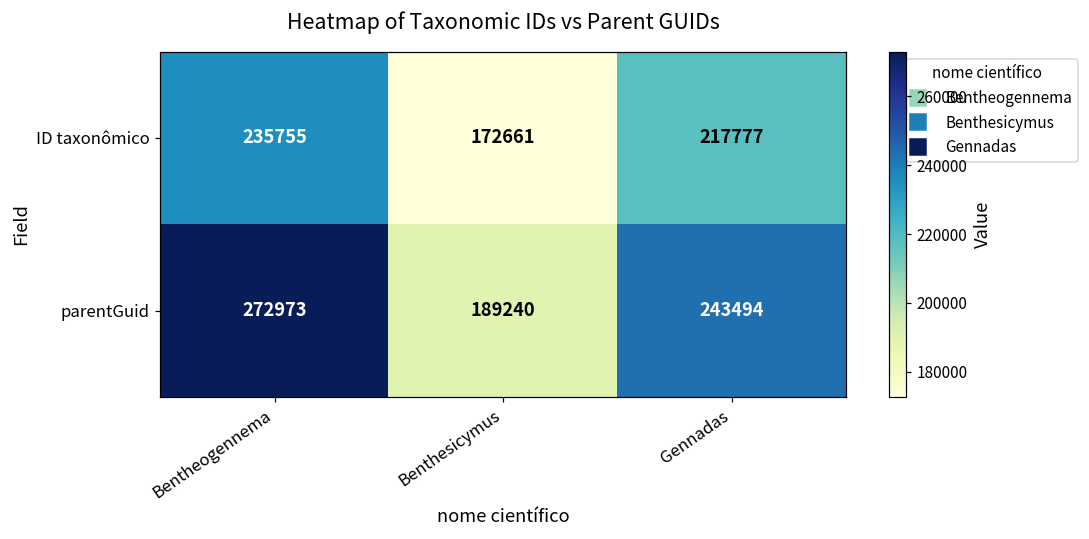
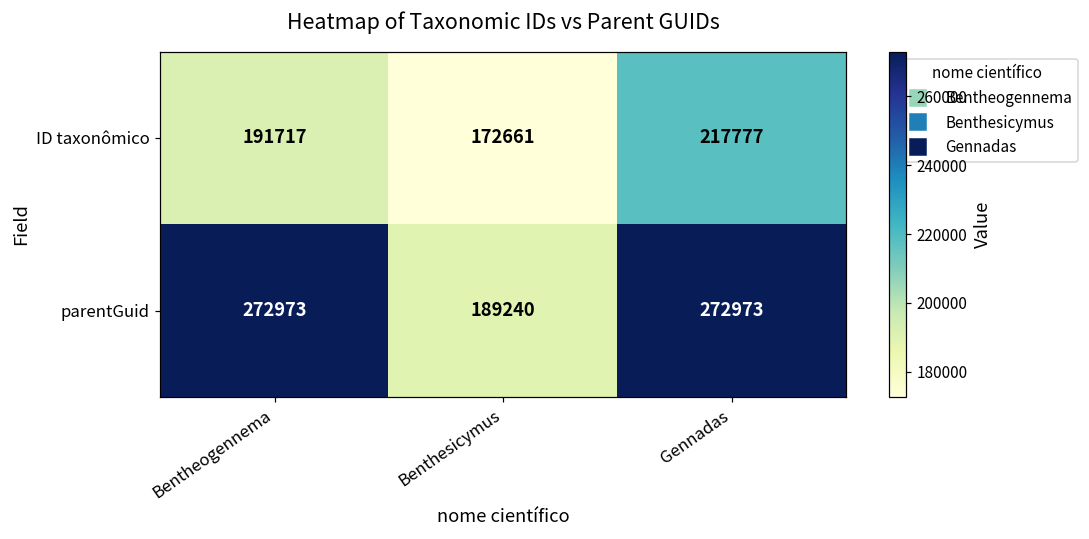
ID taxonômico, Bentheogennema: 235755 -> 191717
parentGuid, Gennadas: 243494 -> 272973
